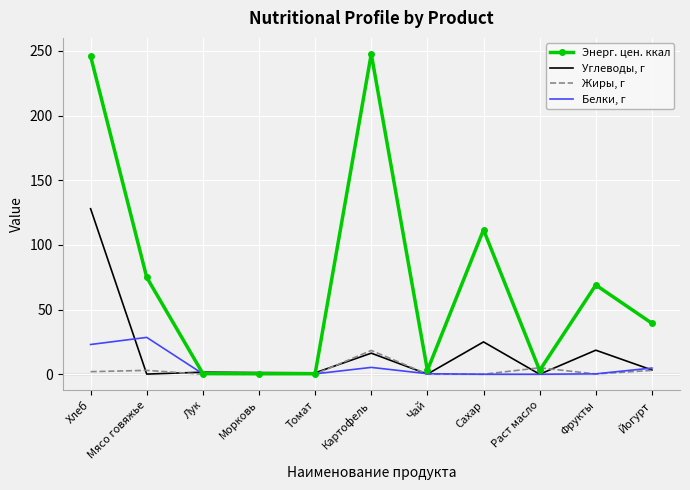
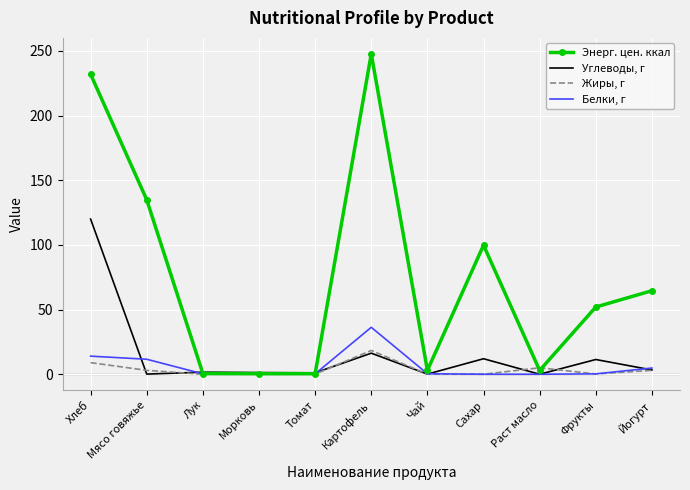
Энерг. цен. ккал, Хлеб: 246 -> 232
Углеводы, г, Хлеб: 128 -> 120
Жиры, г, Хлеб: 2 -> 9
Белки, г, Хлеб: 23 -> 14
Энерг. цен. ккал, Мясо говяжье: 75 -> 135
Белки, г, Мясо говяжье: 29 -> 12
Белки, г, Картофель: 5 -> 36
Энерг. цен. ккал, Сахар: 112 -> 100
Углеводы, г, Сахар: 25 -> 12
Энерг. цен. ккал, Фрукты: 69 -> 52
Углеводы, г, Фрукты: 19 -> 11
Энерг. цен. ккал, Йогурт: 39 -> 65
